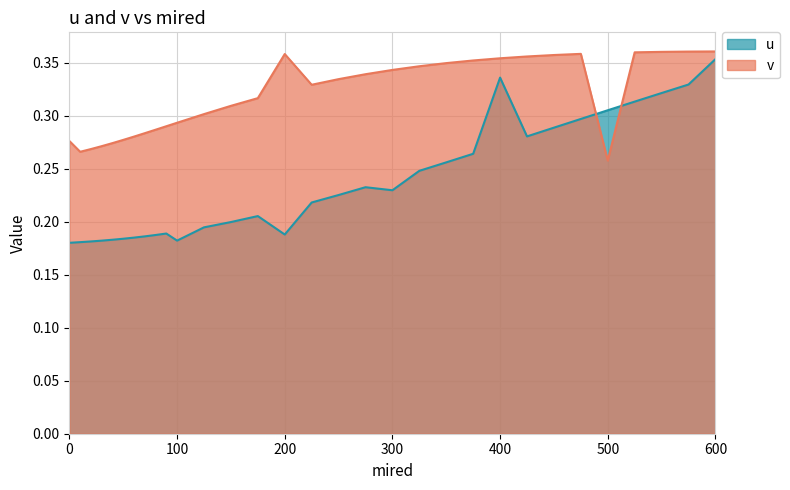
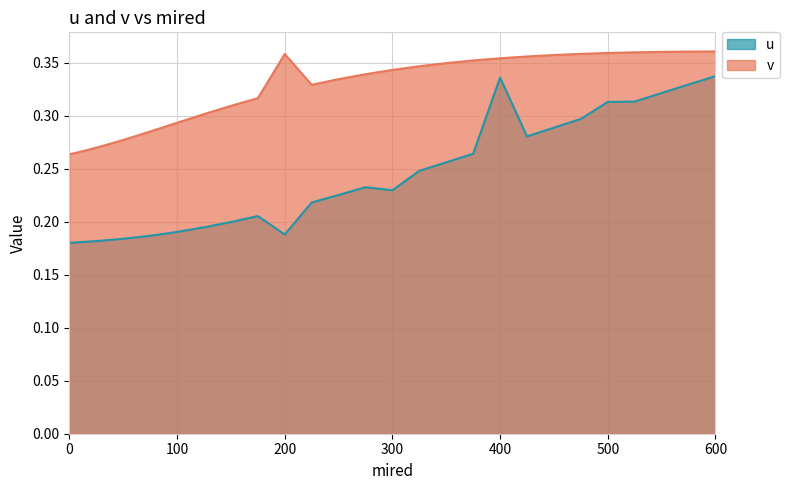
v, 0: 0.276 -> 0.264
u, 100: 0.182 -> 0.190
u, 500: 0.305 -> 0.313
v, 500: 0.258 -> 0.359
u, 600: 0.353 -> 0.337
